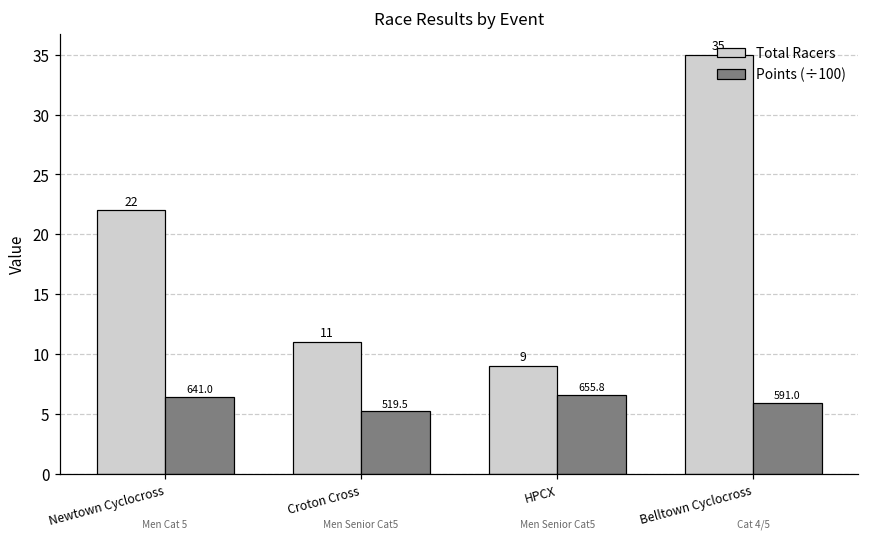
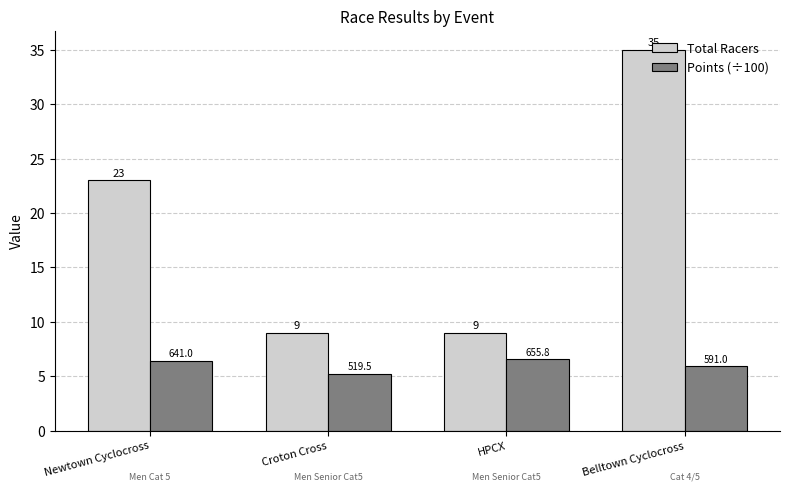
Total Racers, Newtown Cyclocross: 22 -> 23
Total Racers, Croton Cross: 11 -> 9
